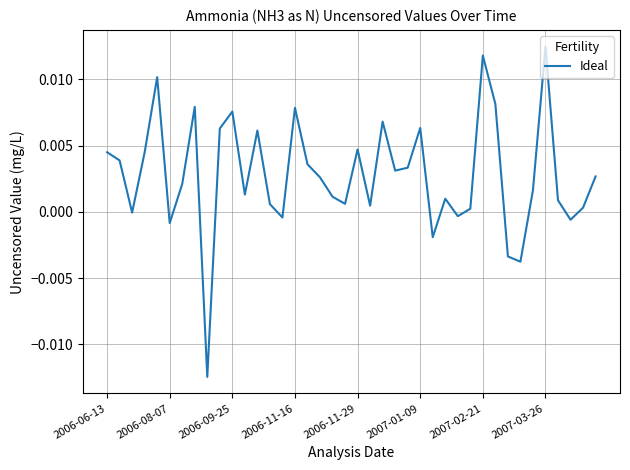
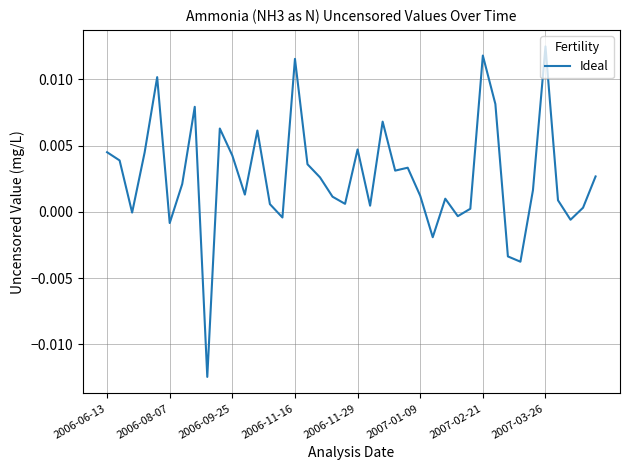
2006-09-25: 0.0076 -> 0.0043
2006-11-16: 0.0079 -> 0.0116
2007-01-09: 0.0063 -> 0.0012
